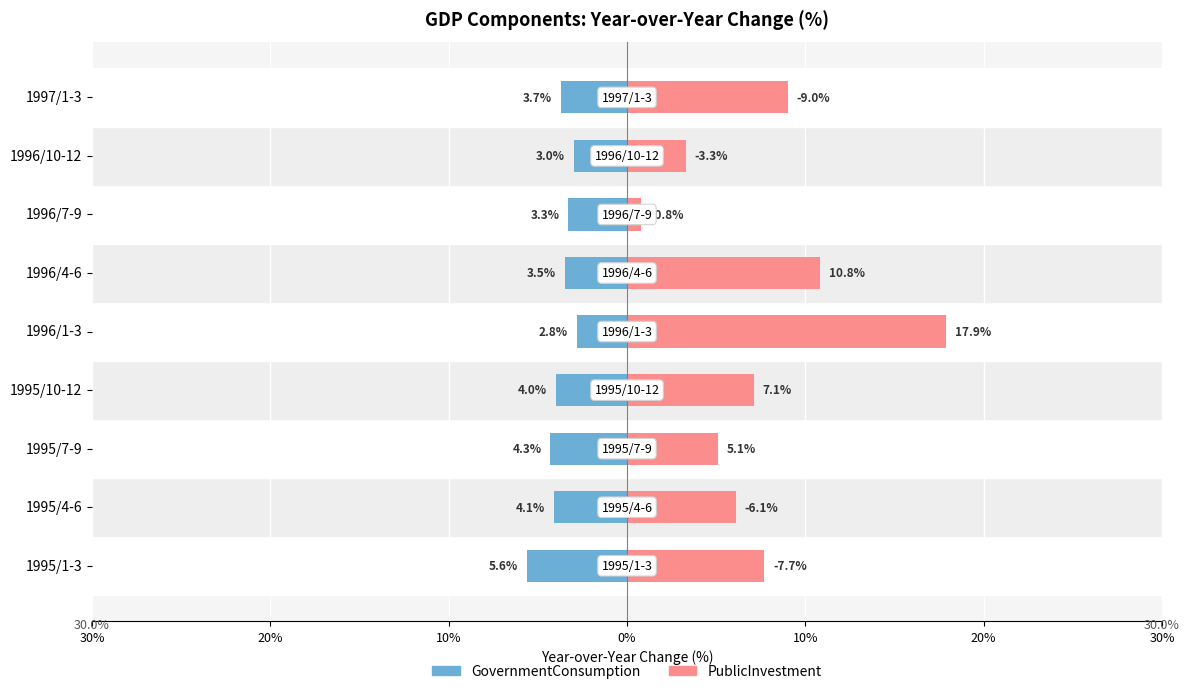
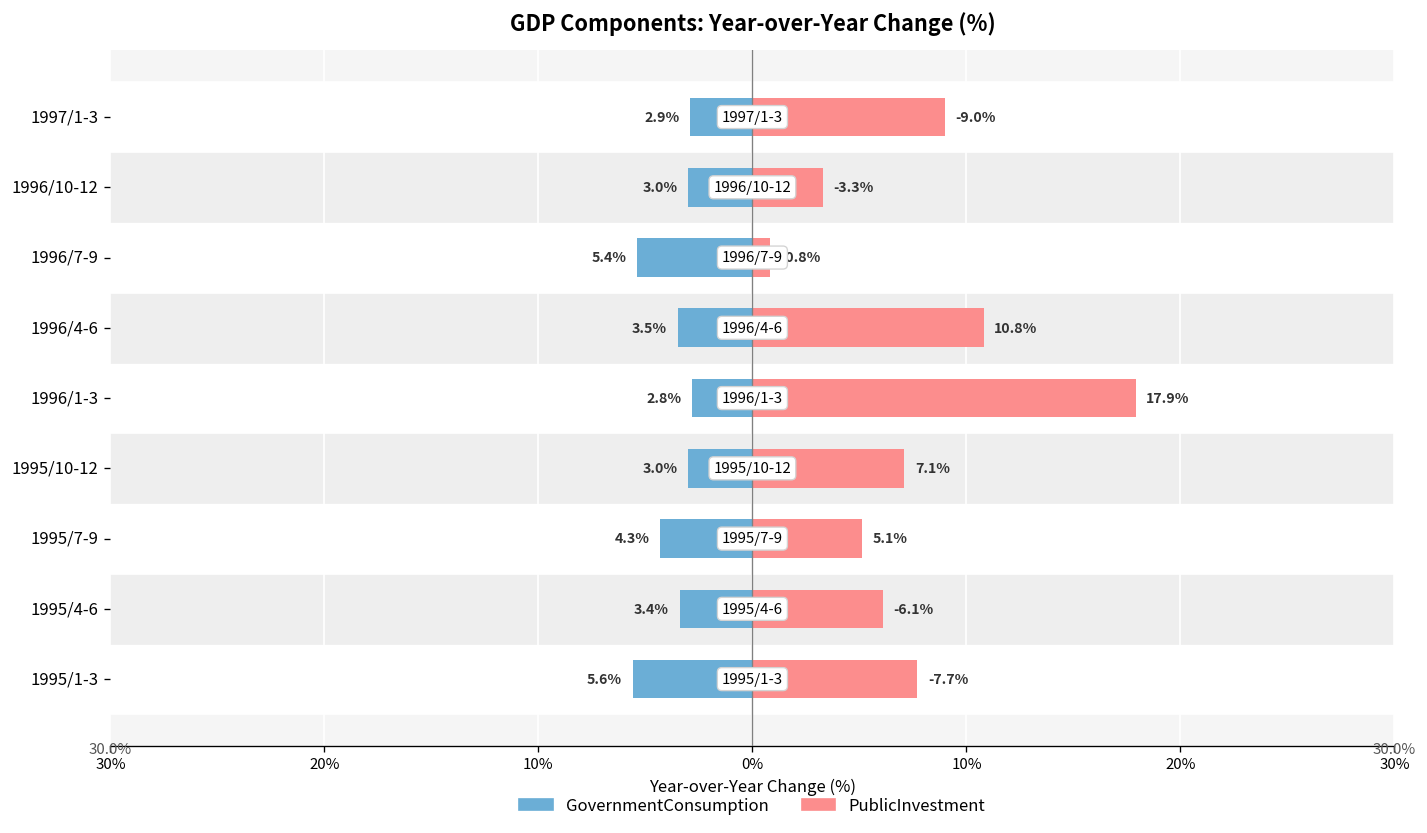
GovernmentConsumption, 1997/1-3: 3.7% -> 2.9%
GovernmentConsumption, 1996/7-9: 3.3% -> 5.4%
GovernmentConsumption, 1995/10-12: 4.0% -> 3.0%
GovernmentConsumption, 1995/4-6: 4.1% -> 3.4%
